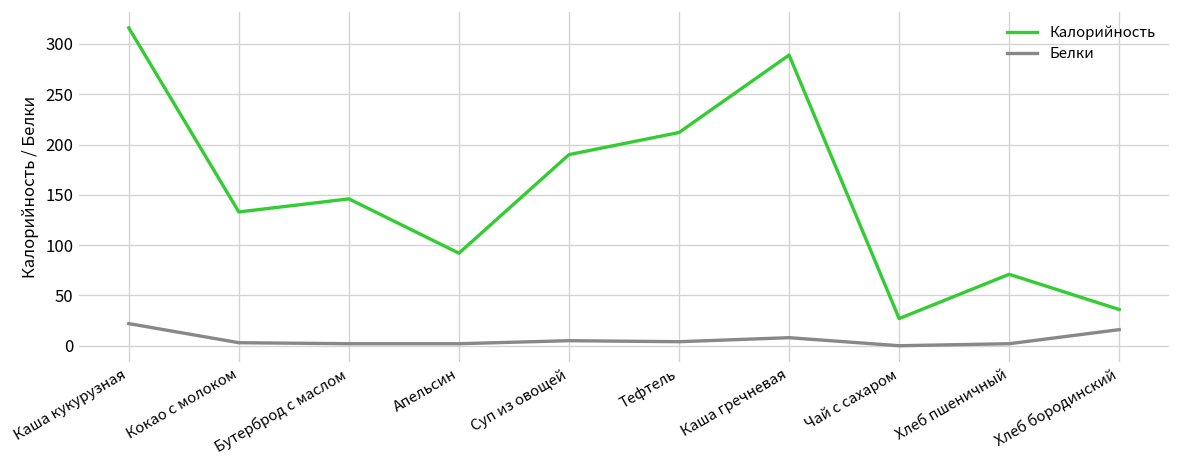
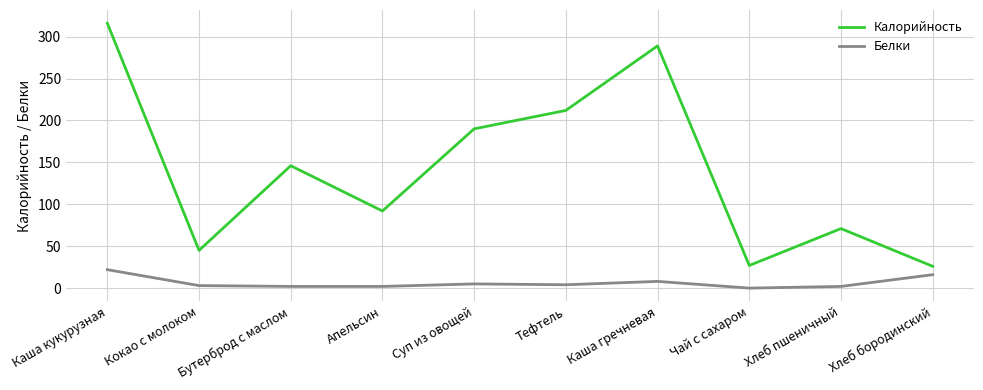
Калорийность, Кокао с молоком: 130 -> 50
Калорийность, Хлеб бородинский: 40 -> 30
